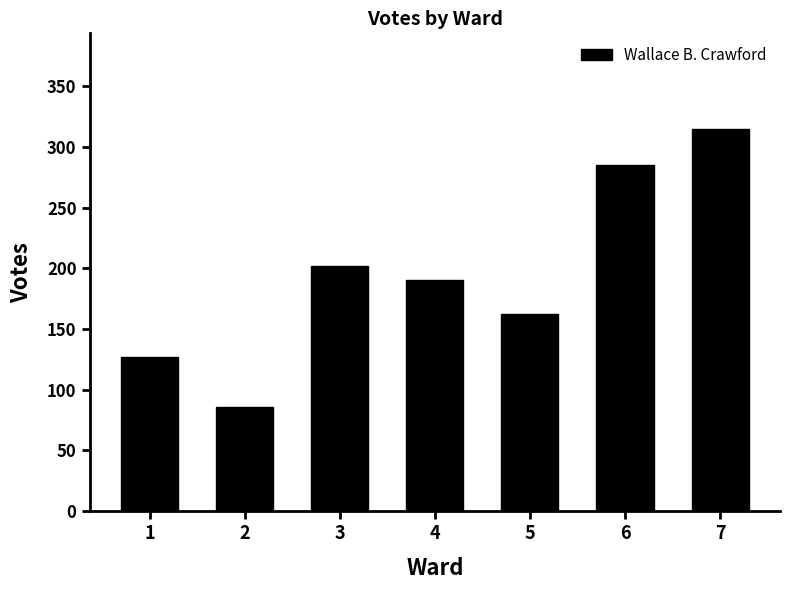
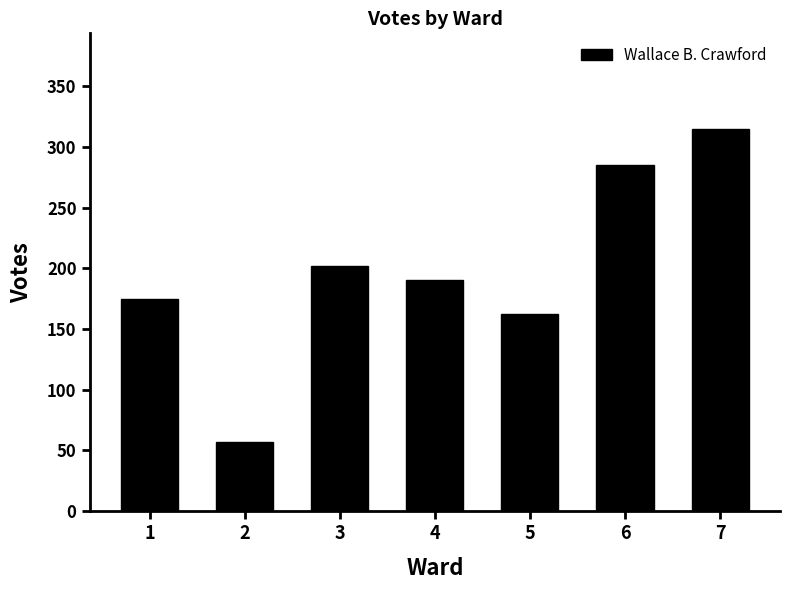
1: 127 -> 175
2: 86 -> 57
